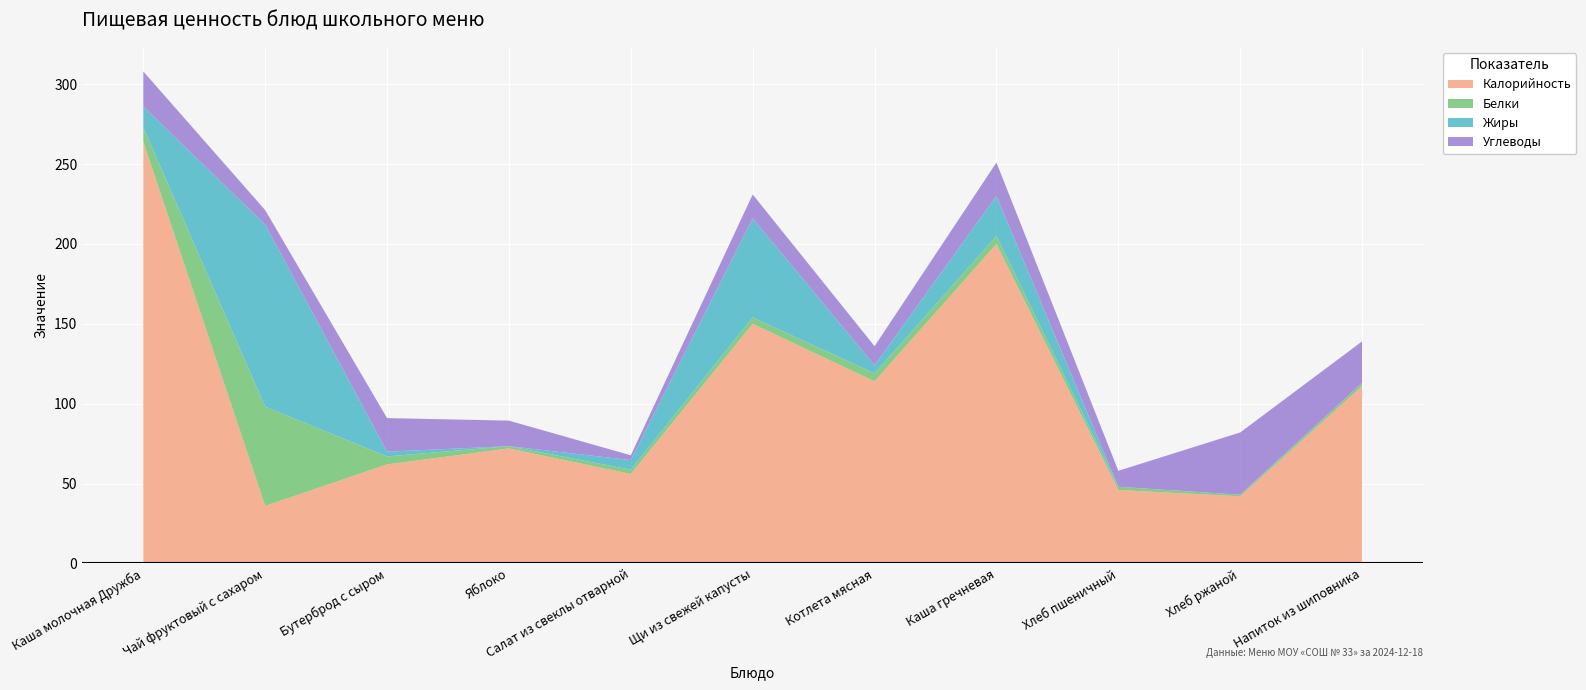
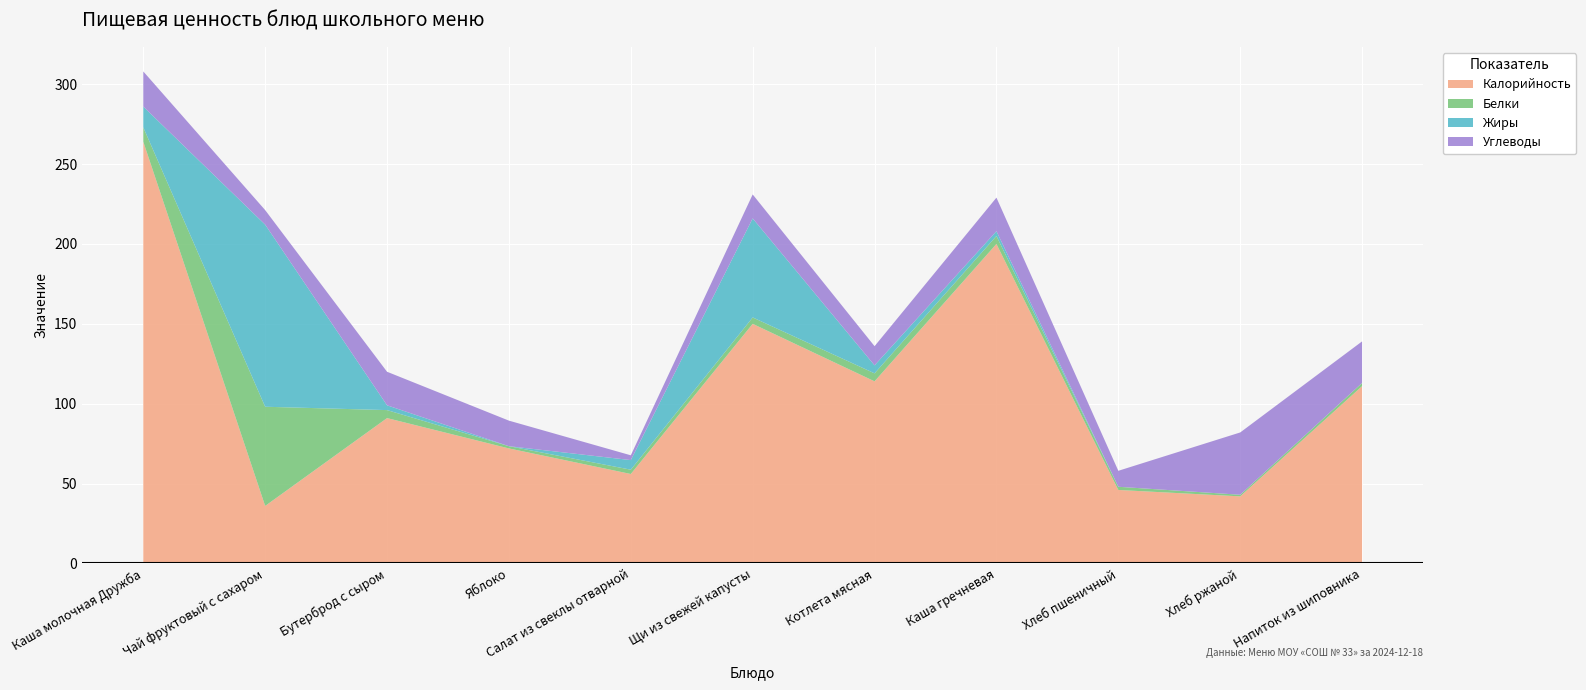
Калорийность, Бутерброд с сыром: 62 -> 91
Жиры, Каша гречневая: 25 -> 3
